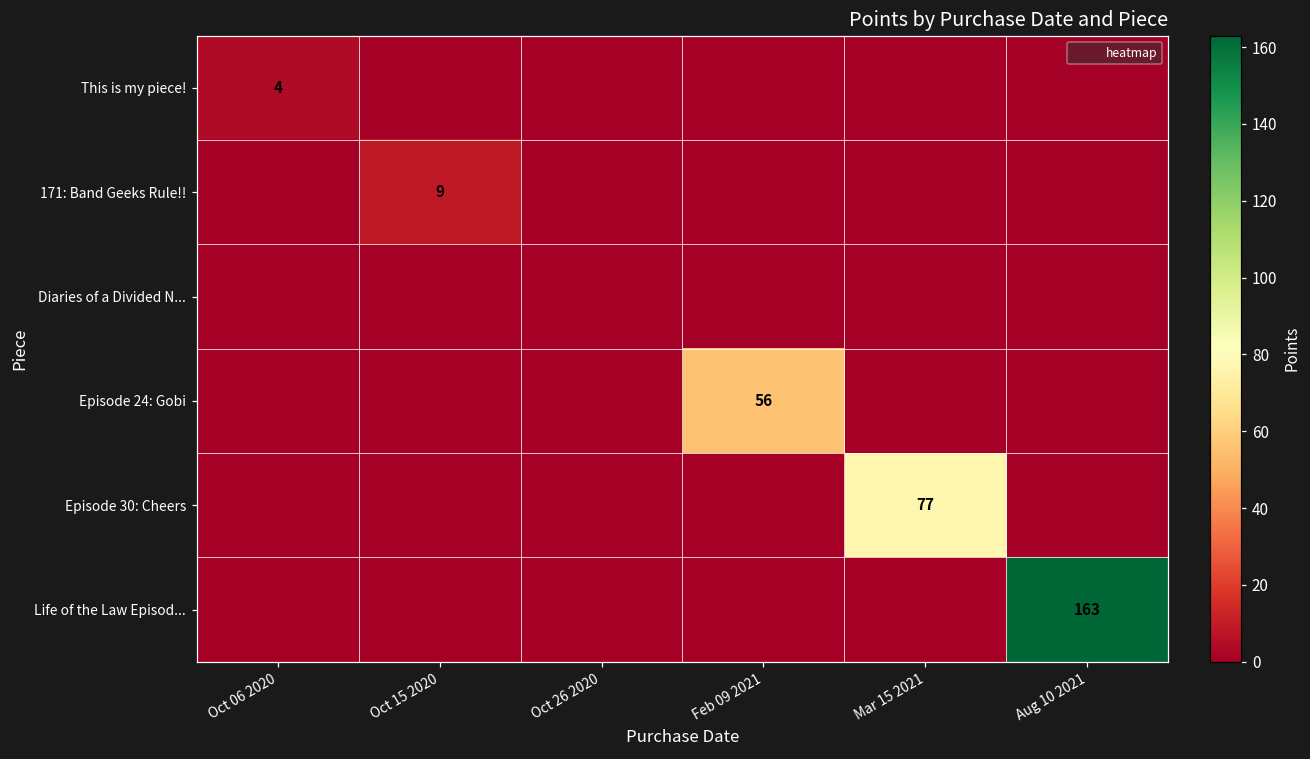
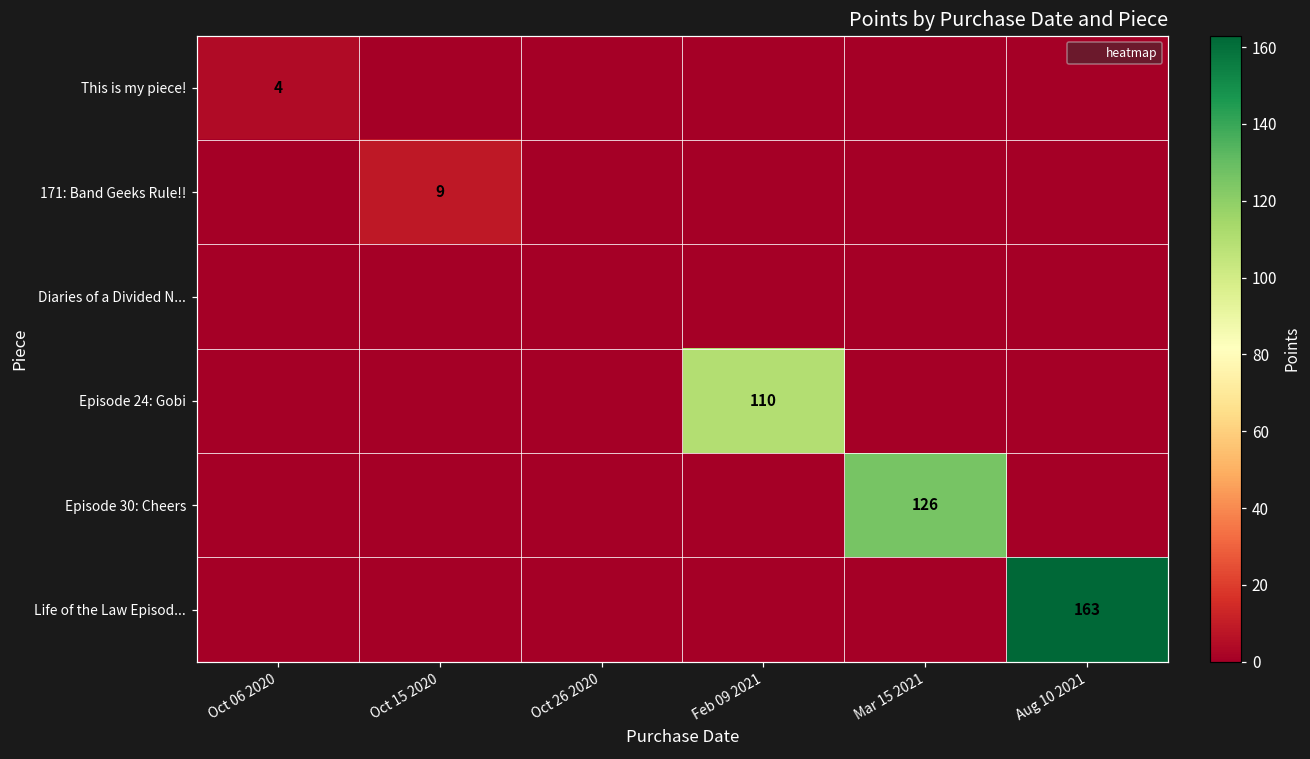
Episode 24: Gobi, Feb 09 2021: 56 -> 110
Episode 30: Cheers, Mar 15 2021: 77 -> 126
